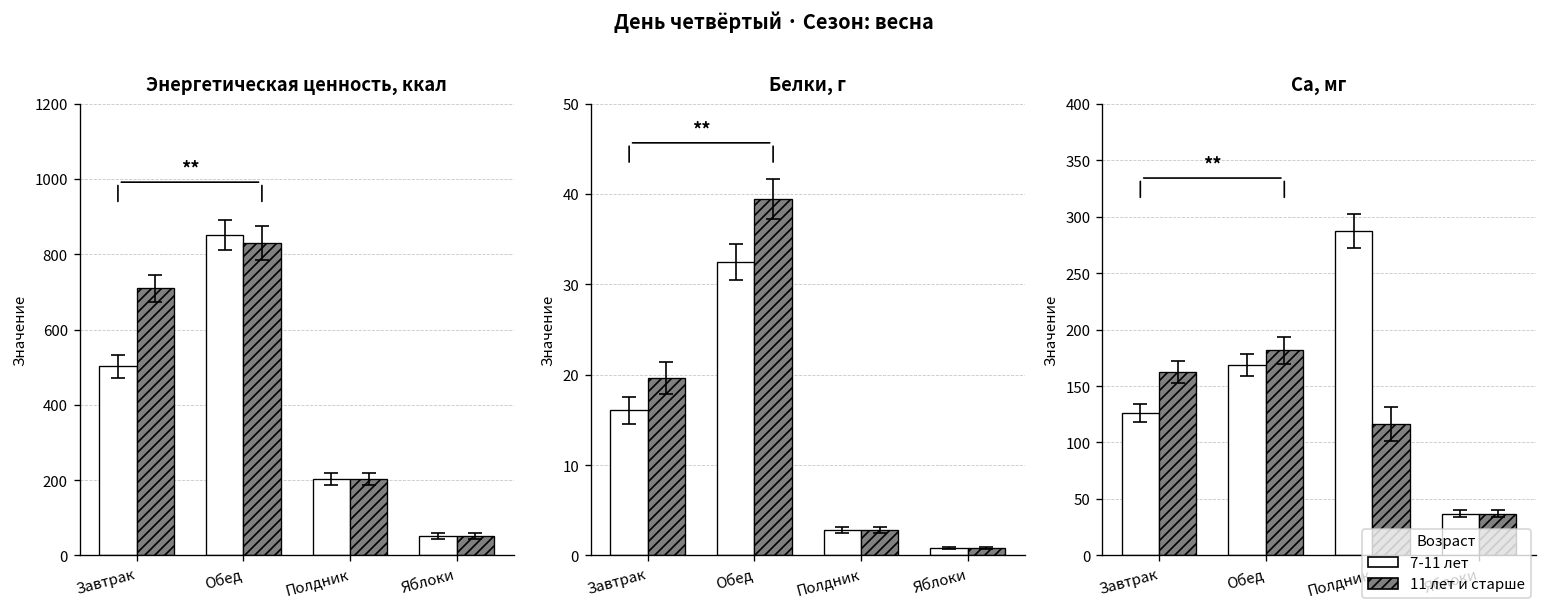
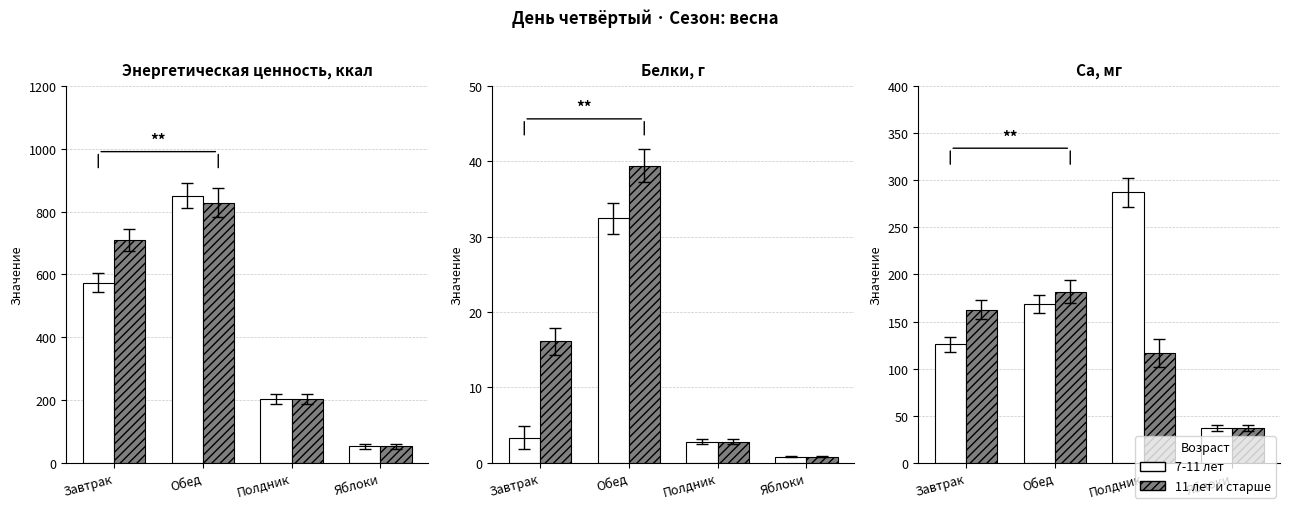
Энергетическая ценность, ккал, 7-11 лет, Завтрак: 500 -> 570
Белки, г, 7-11 лет, Завтрак: 16 -> 3
Белки, г, 11 лет и старше, Завтрак: 20 -> 16
